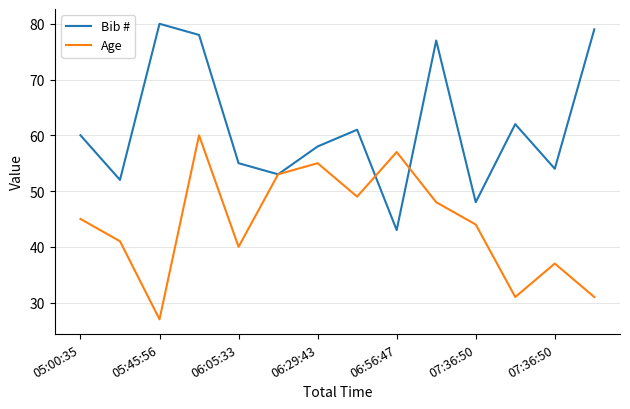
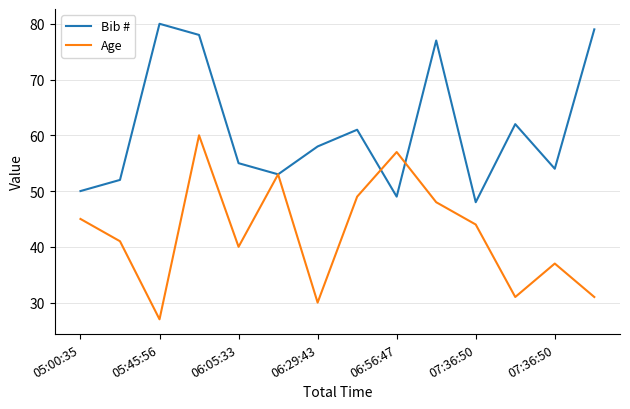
Bib #, 05:00:35: 60 -> 50
Age, 06:29:43: 55 -> 30
Bib #, 06:56:47: 43 -> 49
